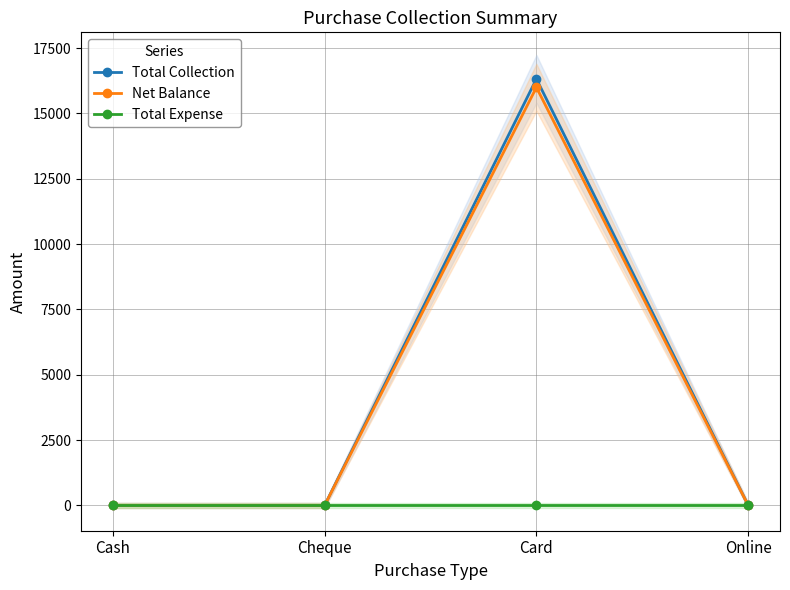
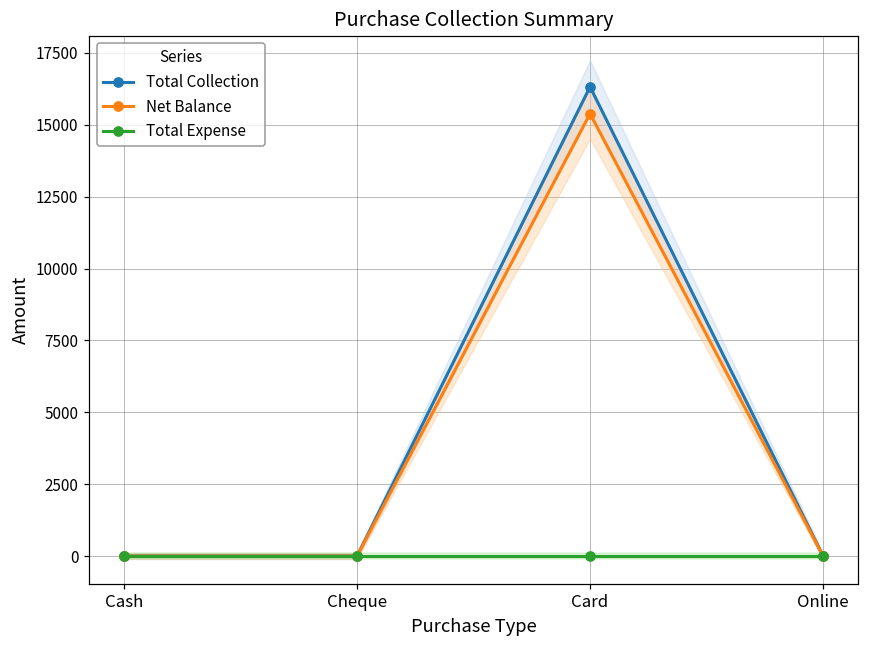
Net Balance, Card: 16000 -> 15400
